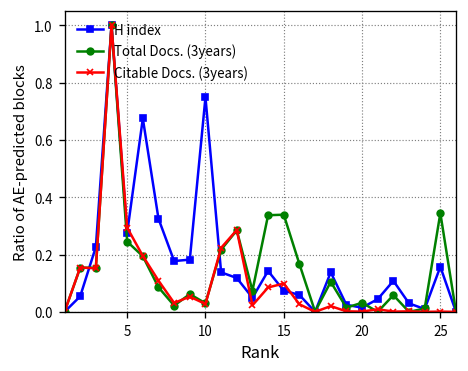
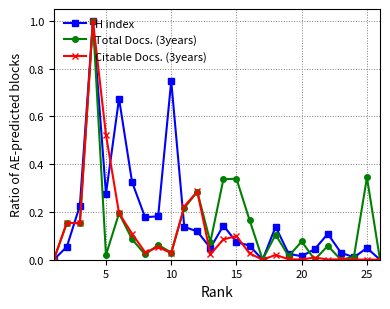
Total Docs. (3years), 5: 0.25 -> 0.02
Citable Docs. (3years), 5: 0.29 -> 0.52
Total Docs. (3years), 20: 0.03 -> 0.08
H index, 25: 0.16 -> 0.05
